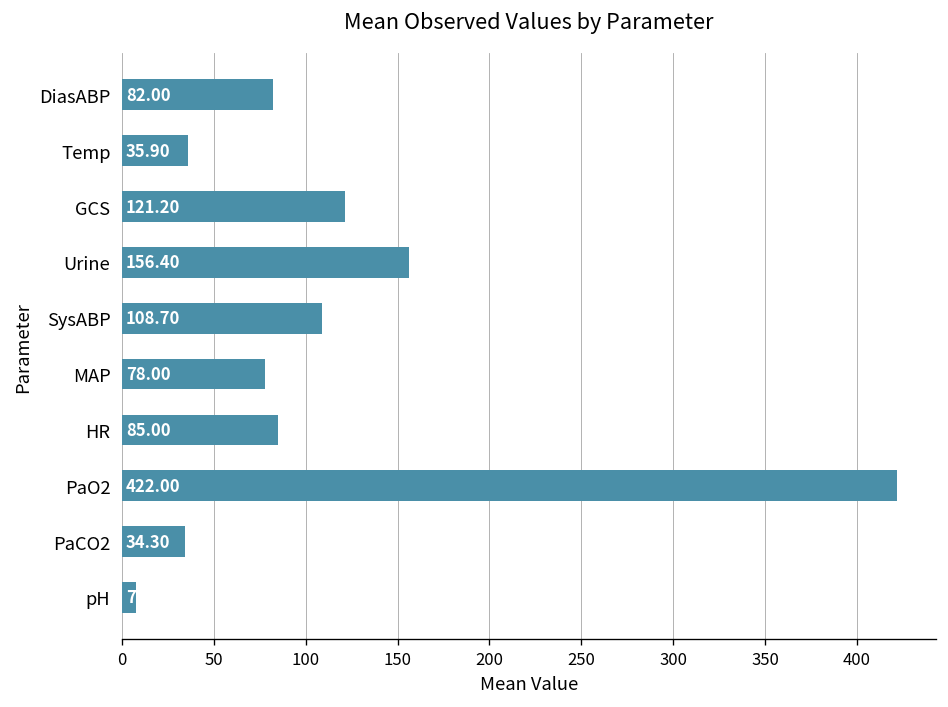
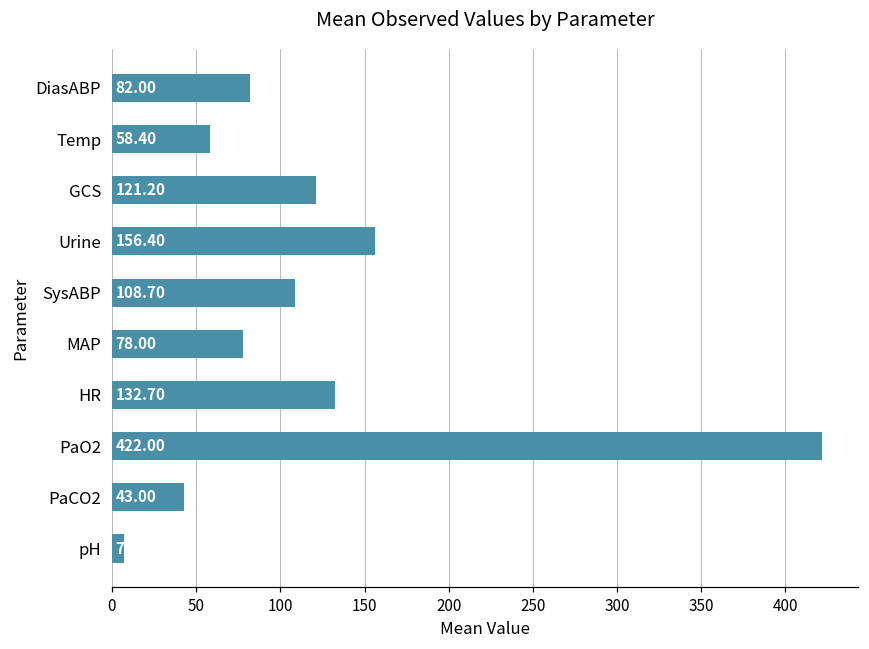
Temp: 35.90 -> 58.40
HR: 85.00 -> 132.70
PaCO2: 34.30 -> 43.00
